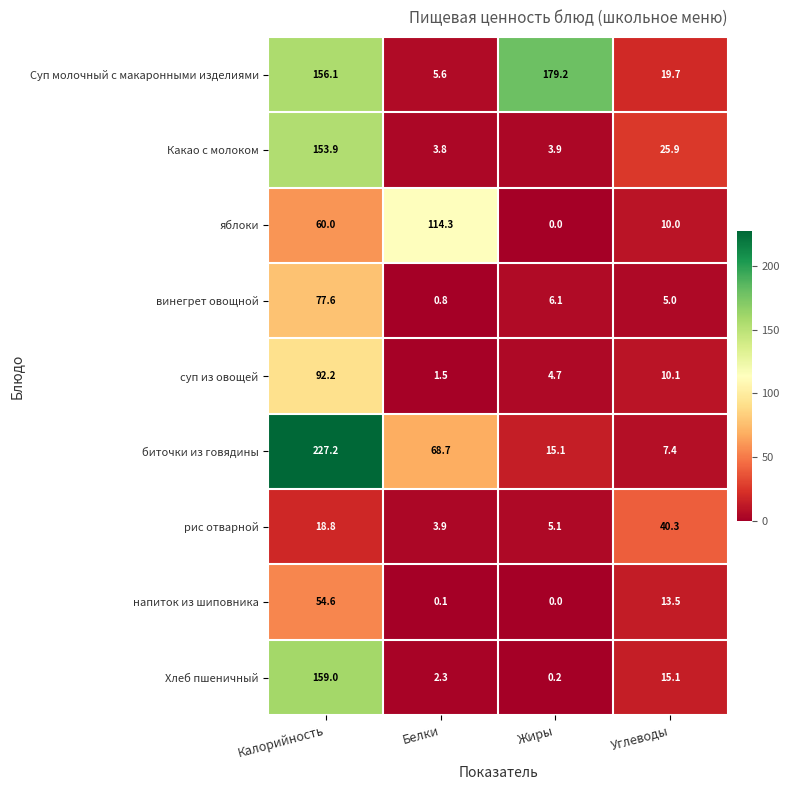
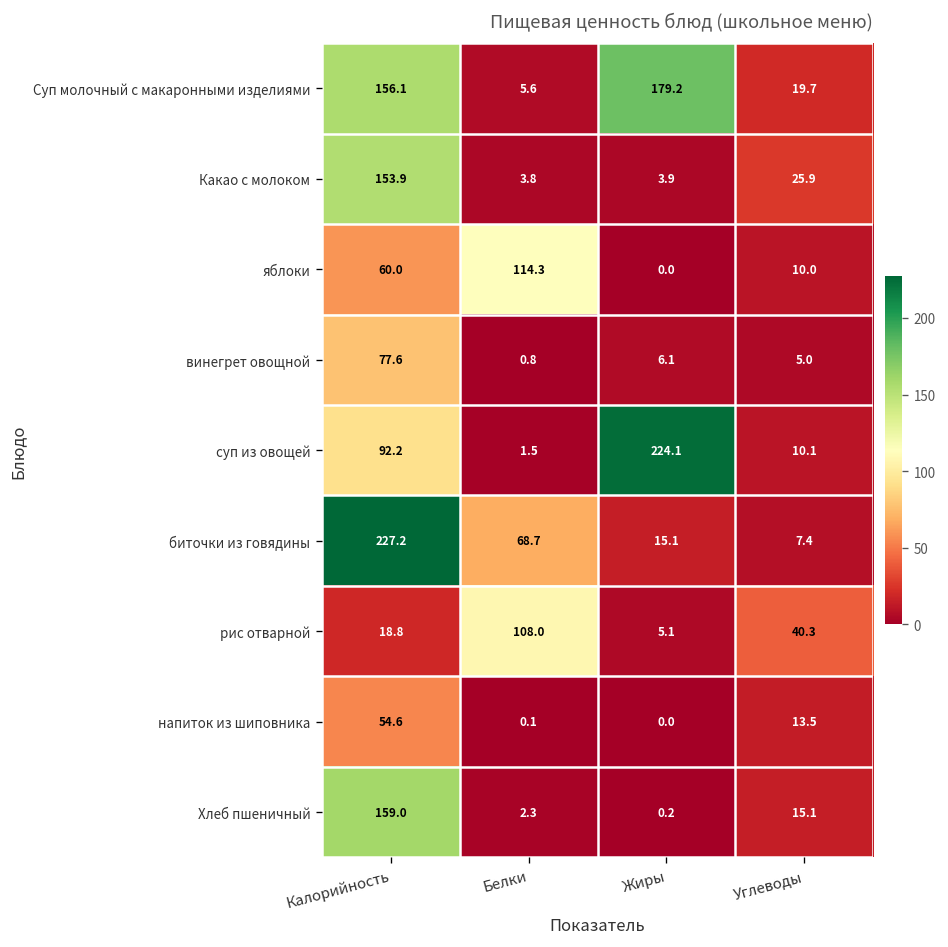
суп из овощей, Жиры: 4.7 -> 224.1
рис отварной, Белки: 3.9 -> 108.0
